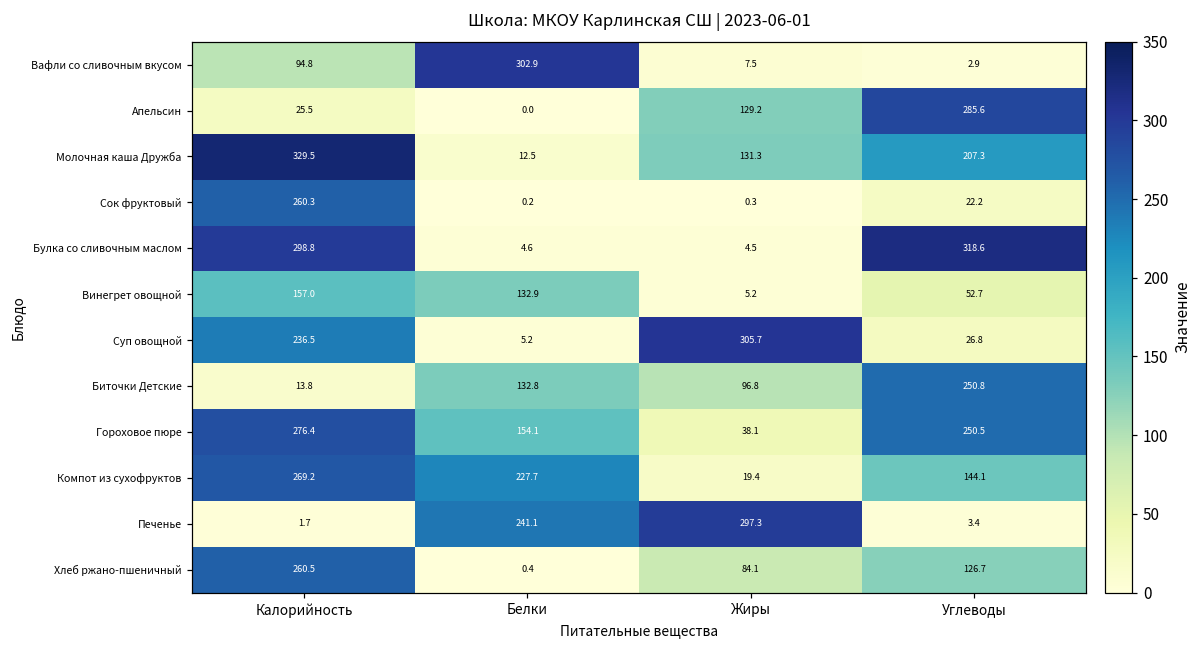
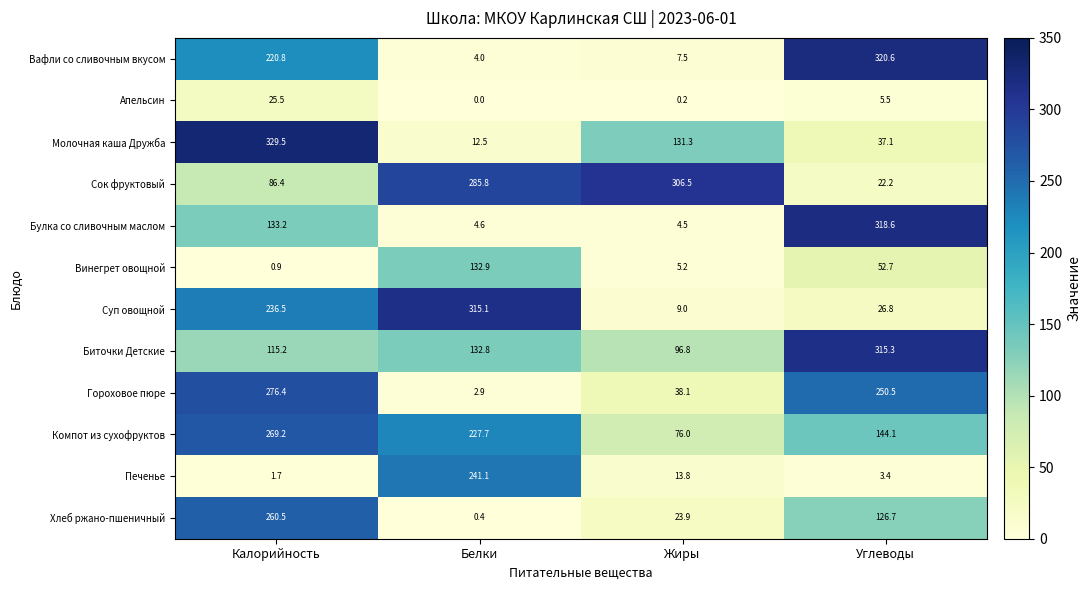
Вафли со сливочным вкусом, Калорийность: 94.8 -> 220.8
Вафли со сливочным вкусом, Белки: 302.9 -> 4.0
Вафли со сливочным вкусом, Углеводы: 2.9 -> 320.6
Апельсин, Жиры: 129.2 -> 0.2
Апельсин, Углеводы: 285.6 -> 5.5
Молочная каша Дружба, Углеводы: 207.3 -> 37.1
Сок фруктовый, Калорийность: 260.3 -> 86.4
Сок фруктовый, Белки: 0.2 -> 285.8
Сок фруктовый, Жиры: 0.3 -> 306.5
Булка со сливочным маслом, Калорийность: 298.8 -> 133.2
Винегрет овощной, Калорийность: 157.0 -> 0.9
Суп овощной, Белки: 5.2 -> 315.1
Суп овощной, Жиры: 305.7 -> 9.0
Биточки Детские, Калорийность: 13.8 -> 115.2
Биточки Детские, Углеводы: 250.8 -> 315.3
Гороховое пюре, Белки: 154.1 -> 2.9
Компот из сухофруктов, Жиры: 19.4 -> 76.0
Печенье, Жиры: 297.3 -> 13.8
Хлеб ржано-пшеничный, Жиры: 84.1 -> 23.9
